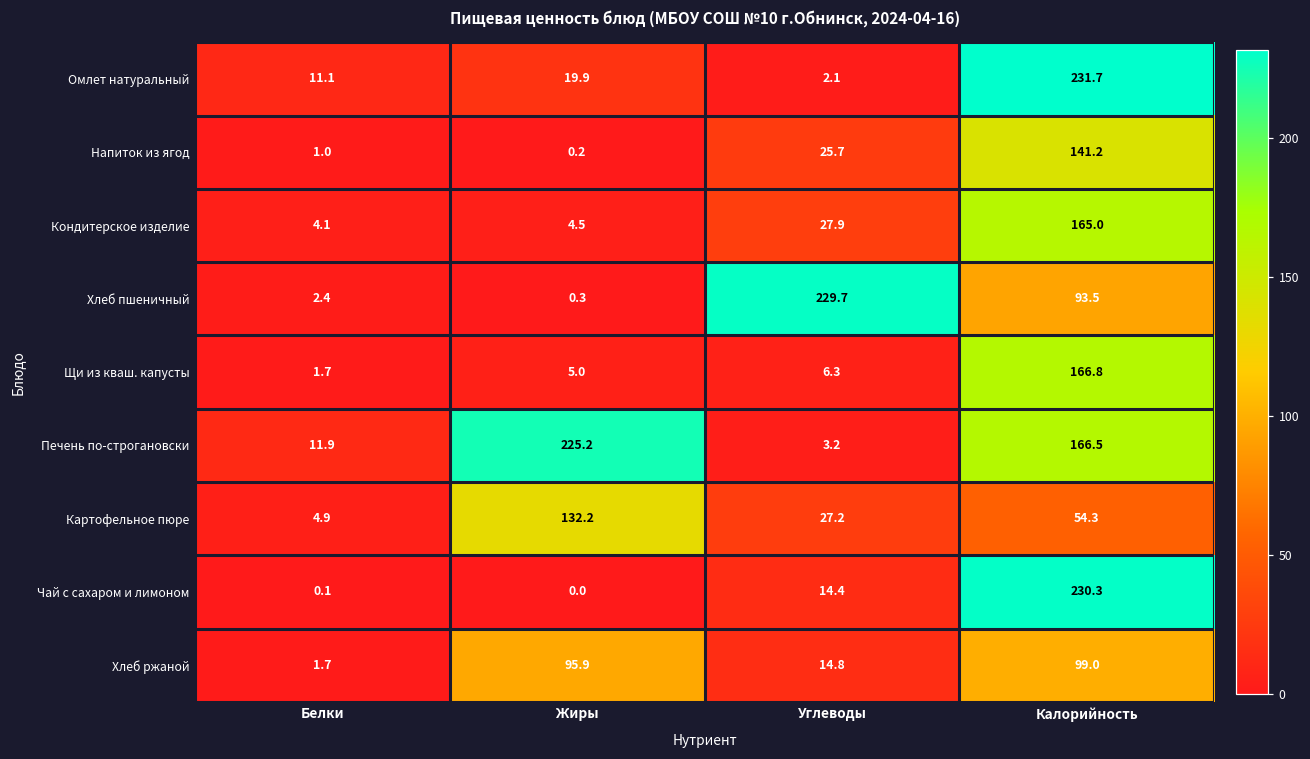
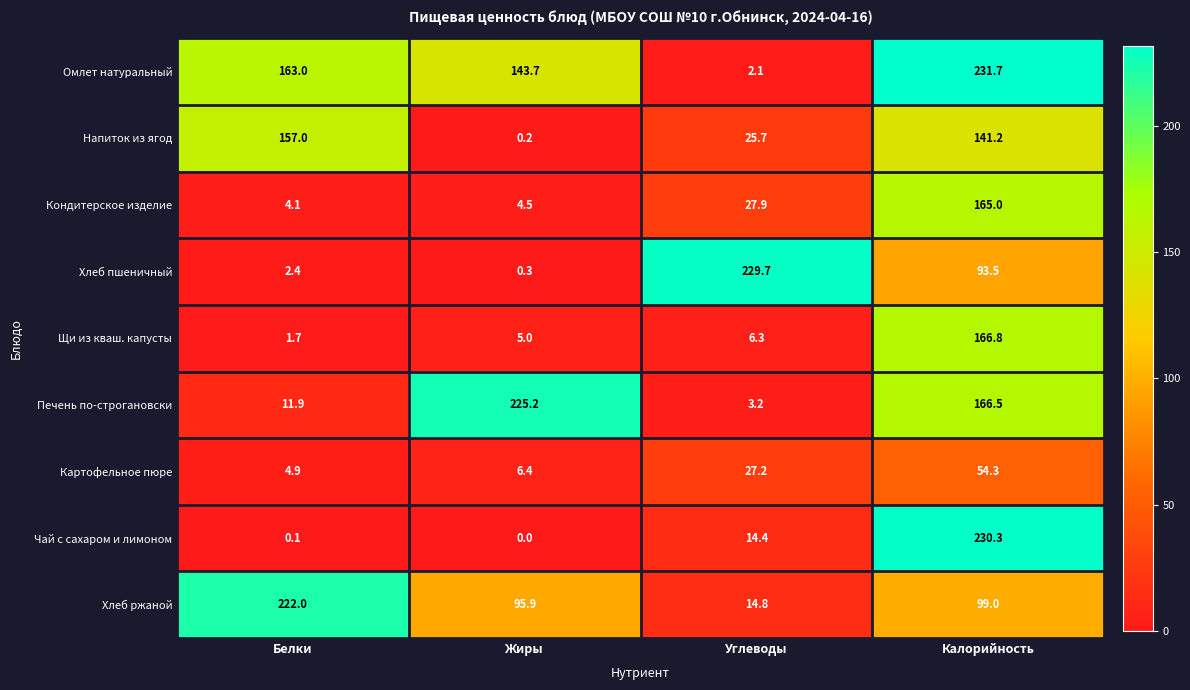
Омлет натуральный, Белки: 11.1 -> 163.0
Омлет натуральный, Жиры: 19.9 -> 143.7
Напиток из ягод, Белки: 1.0 -> 157.0
Картофельное пюре, Жиры: 132.2 -> 6.4
Хлеб ржаной, Белки: 1.7 -> 222.0
